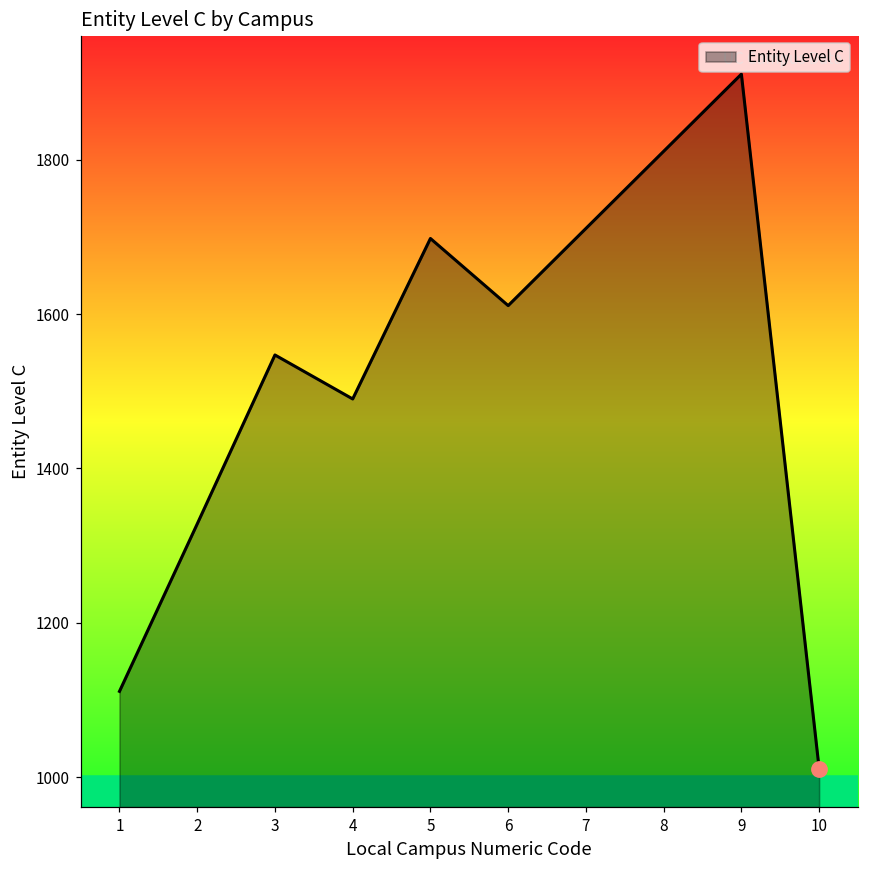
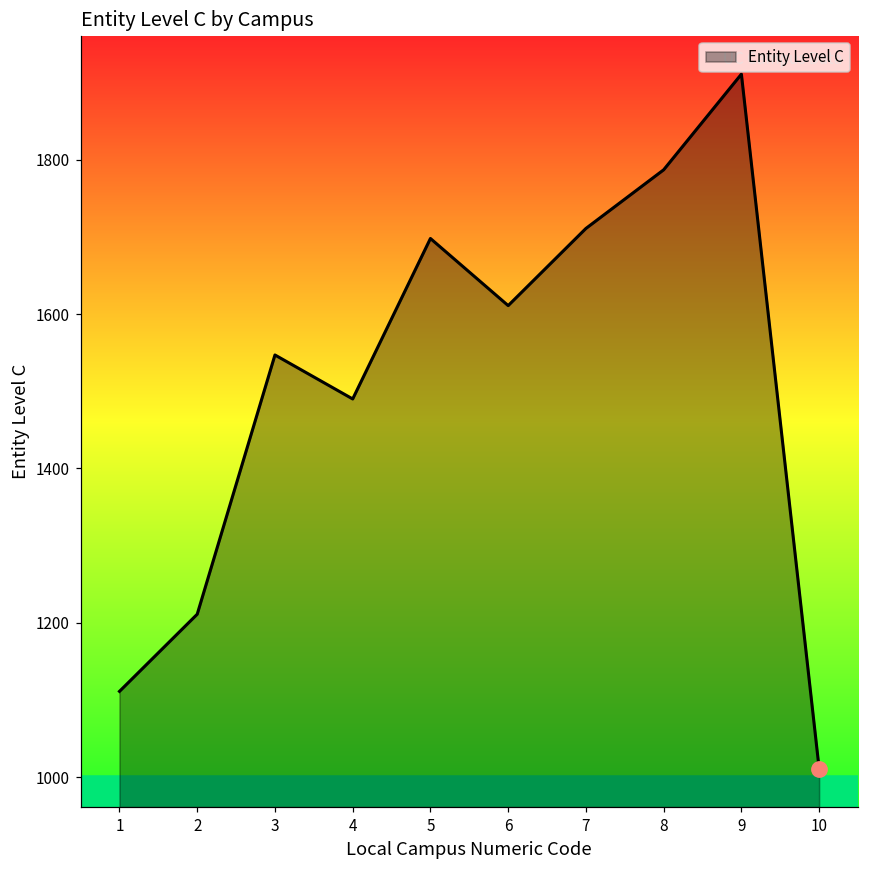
Entity Level C, 2: 1330 -> 1210
Entity Level C, 8: 1810 -> 1790
